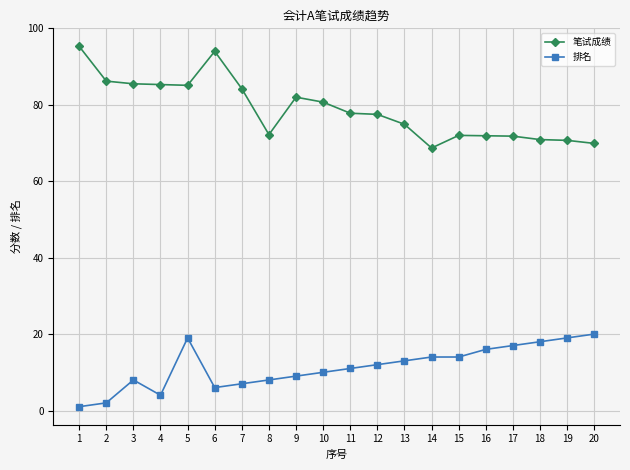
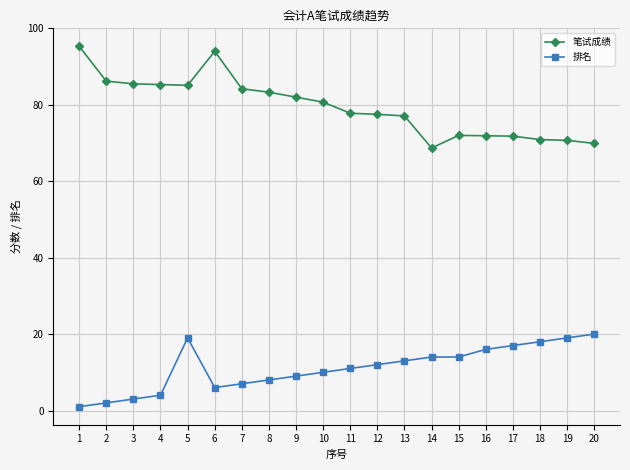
排名, 3: 8 -> 3
笔试成绩, 8: 72 -> 83
笔试成绩, 13: 75 -> 77
